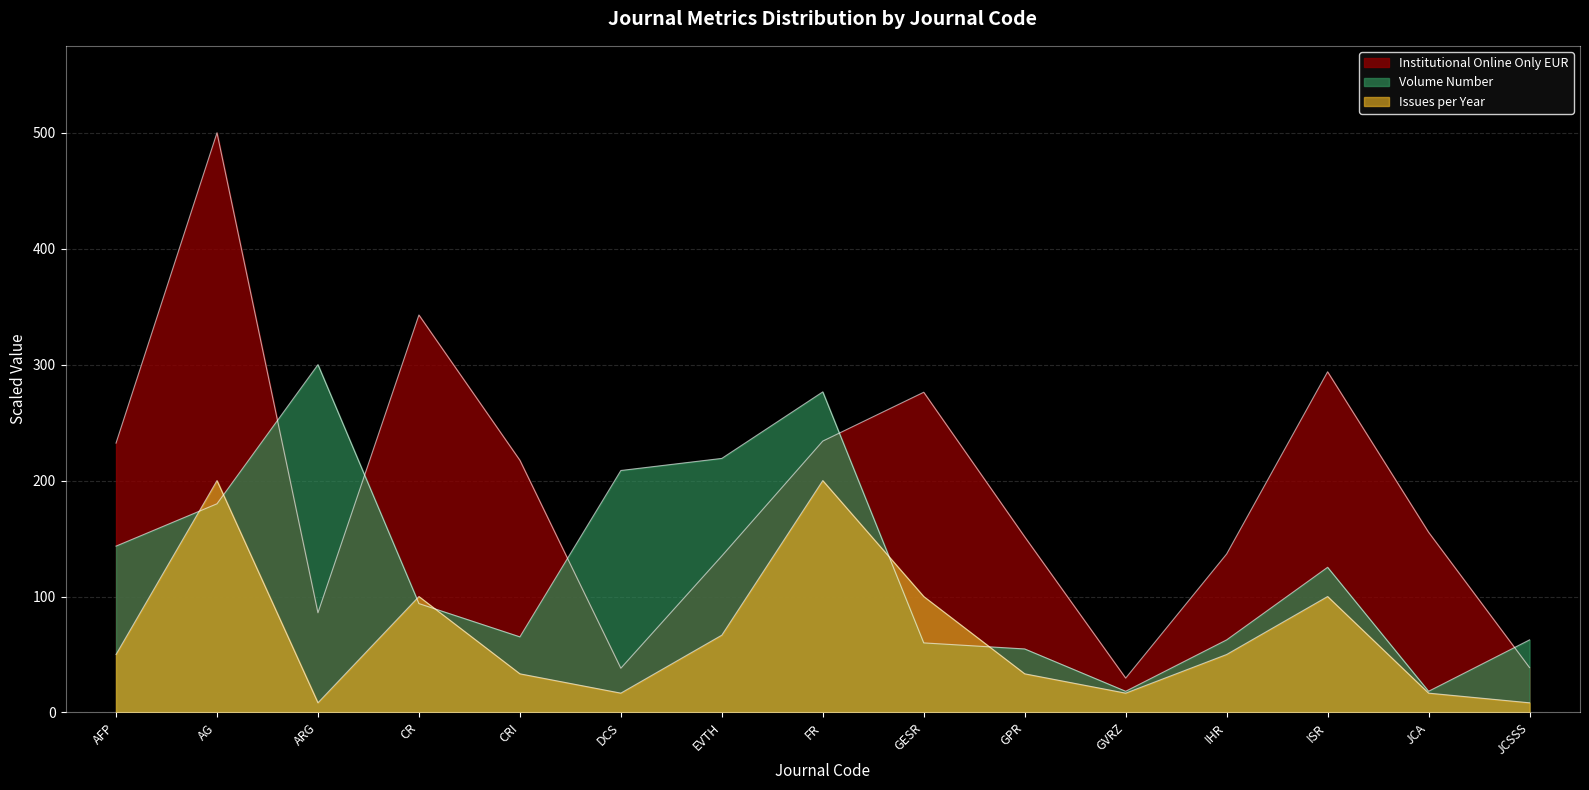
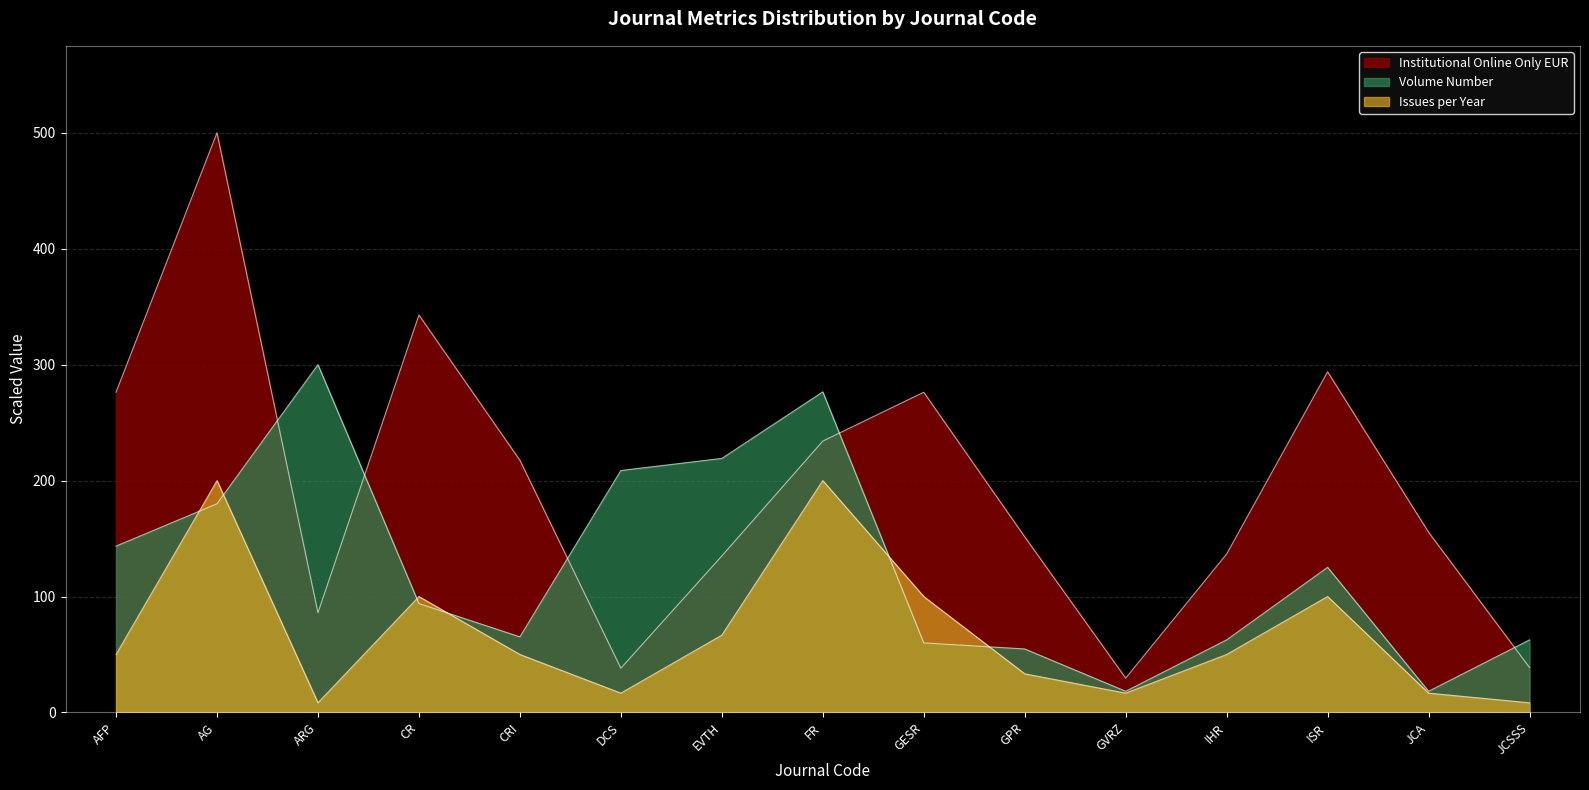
Institutional Online Only EUR, AFP: 232 -> 276
Issues per Year, CRI: 33 -> 50
